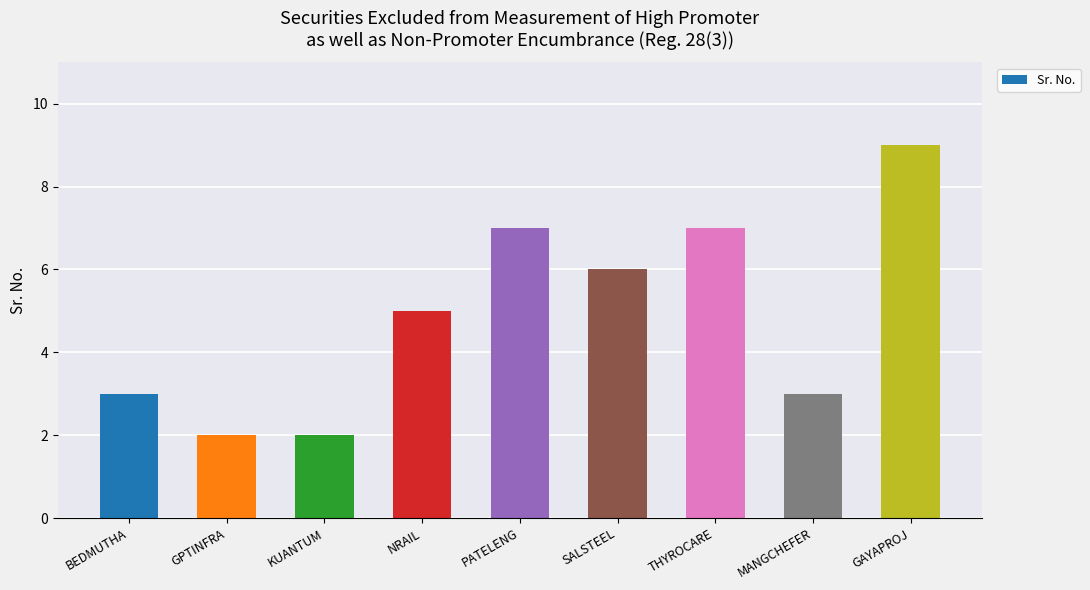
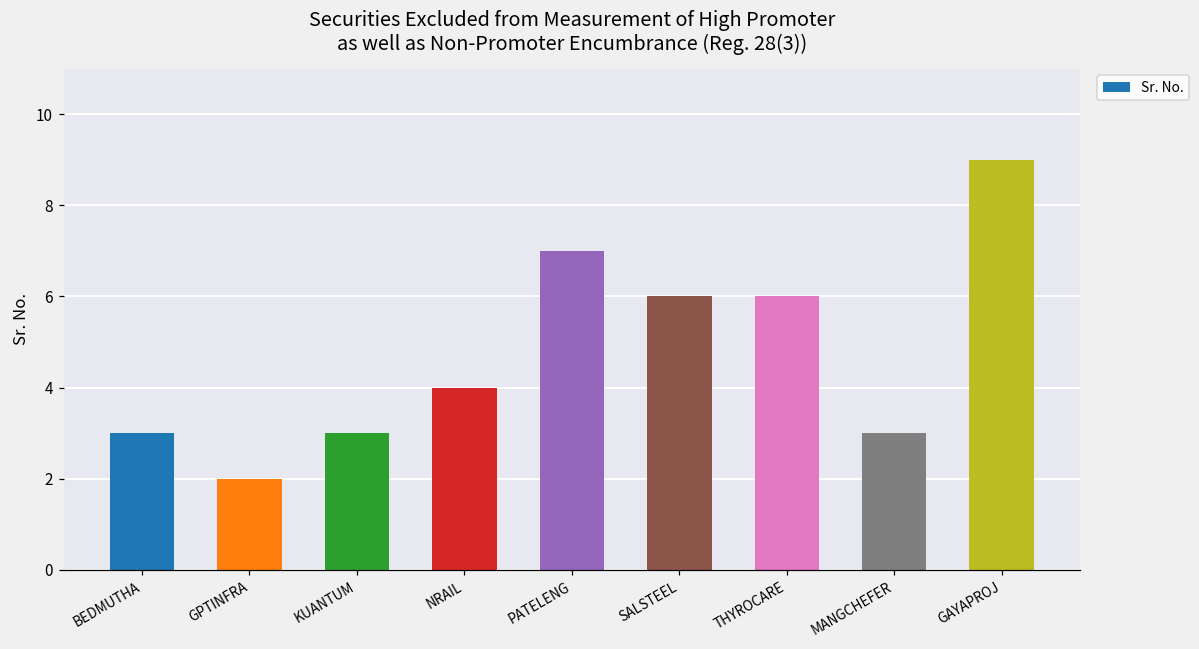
KUANTUM: 2 -> 3
NRAIL: 5 -> 4
THYROCARE: 7 -> 6
